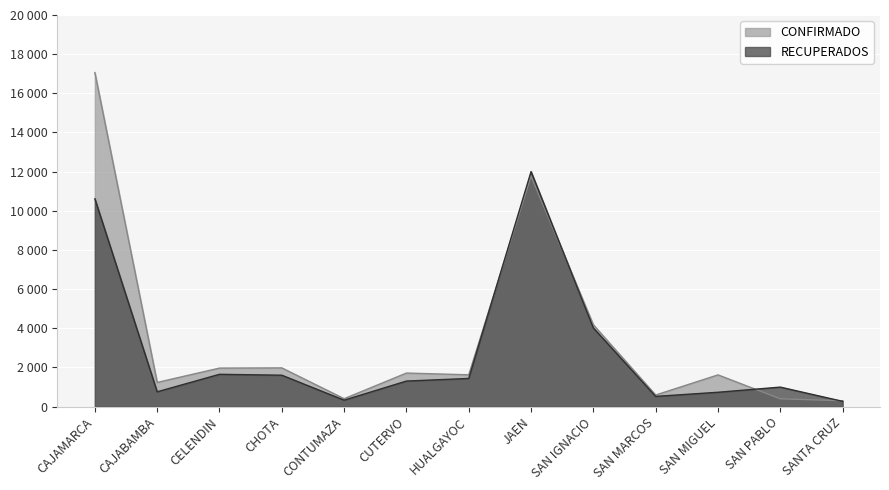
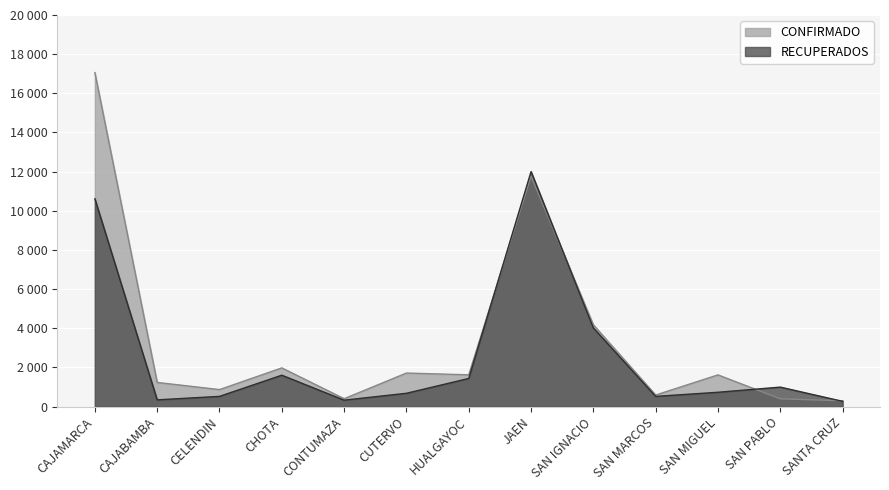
RECUPERADOS, CAJABAMBA: 800 -> 300
CONFIRMADO, CELENDIN: 2000 -> 900
RECUPERADOS, CELENDIN: 1700 -> 500
RECUPERADOS, CUTERVO: 1300 -> 700
